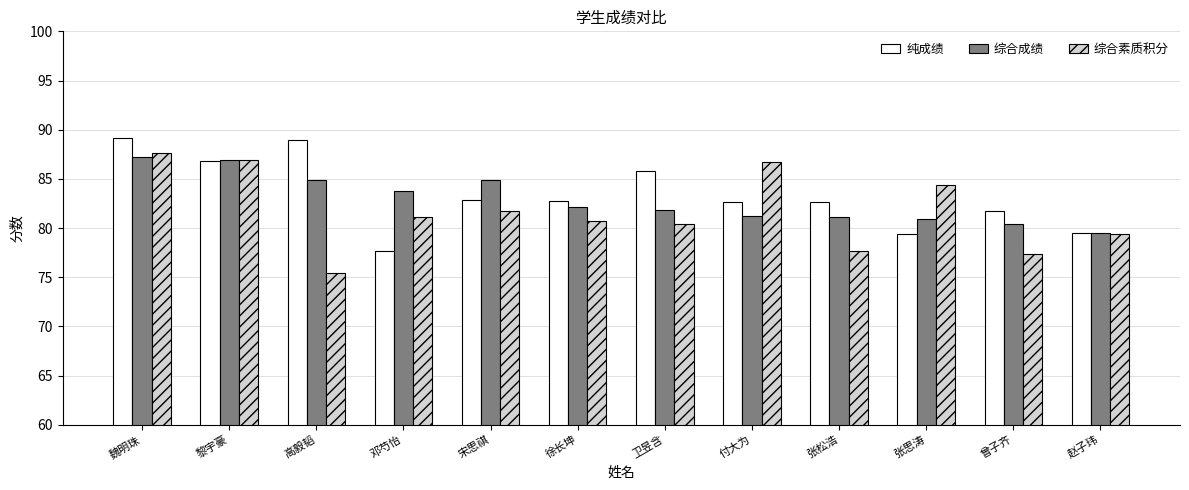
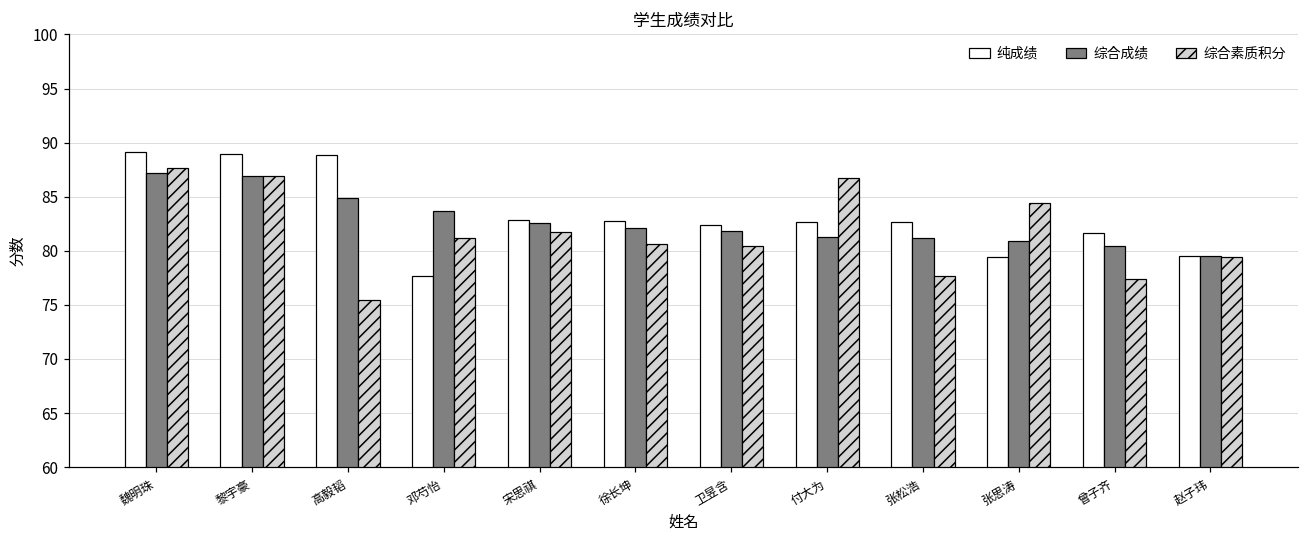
纯成绩, 黎宇豪: 87 -> 89
综合成绩, 宋思祺: 85 -> 83
纯成绩, 卫昱含: 86 -> 82
